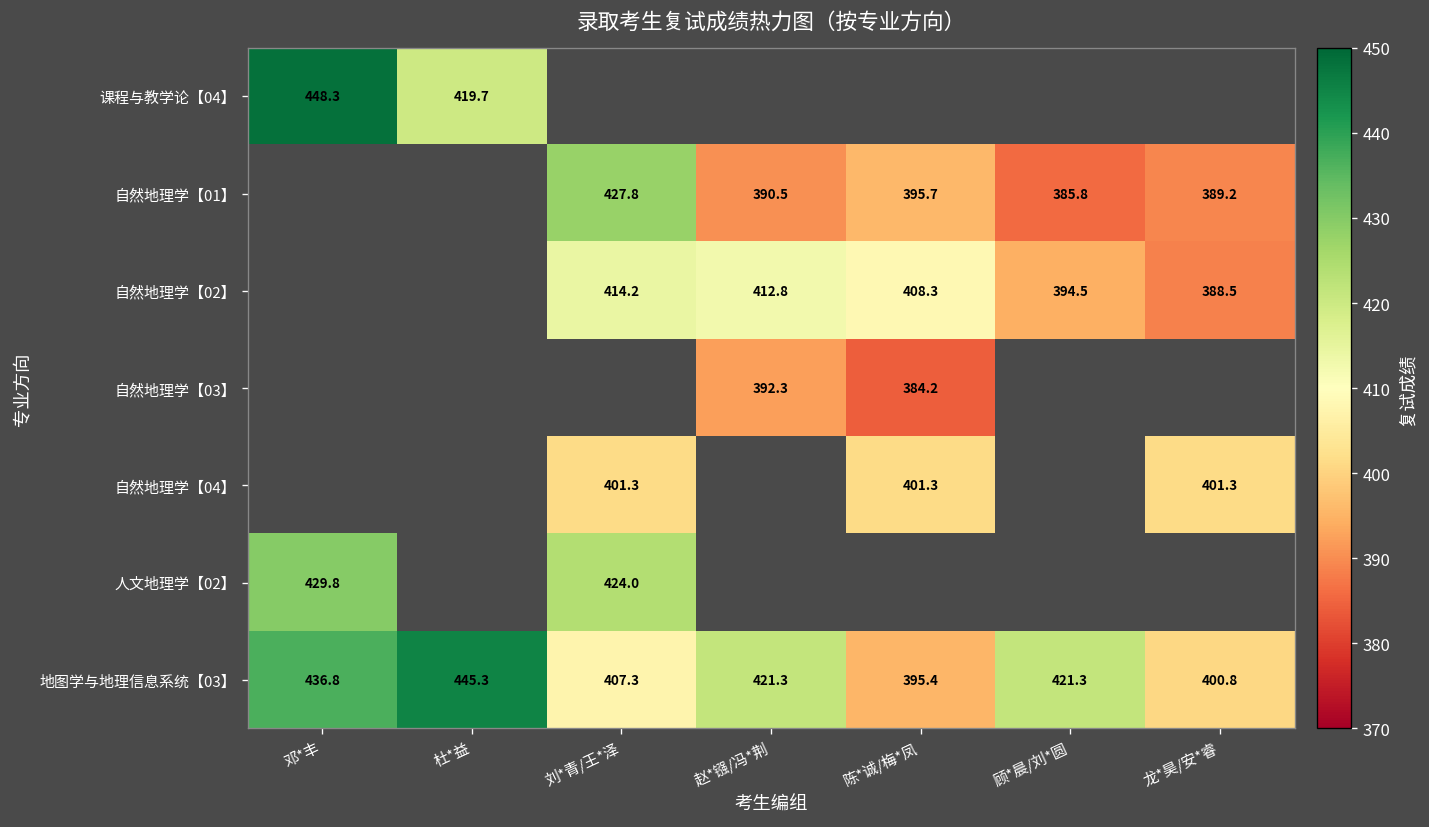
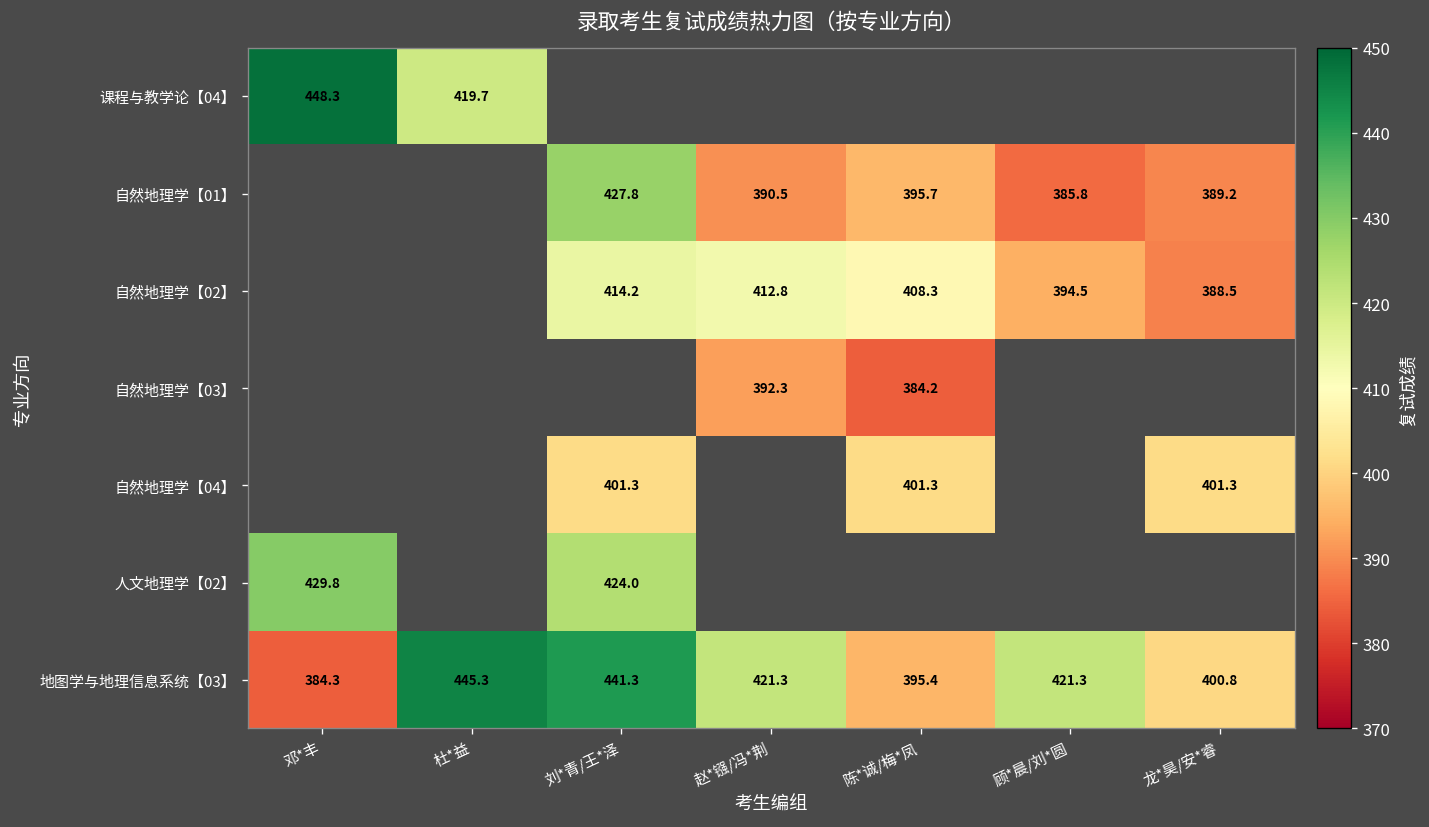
地图学与地理信息系统【03】, 邓*丰: 436.8 -> 384.3
地图学与地理信息系统【03】, 刘*青/王*泽: 407.3 -> 441.3
